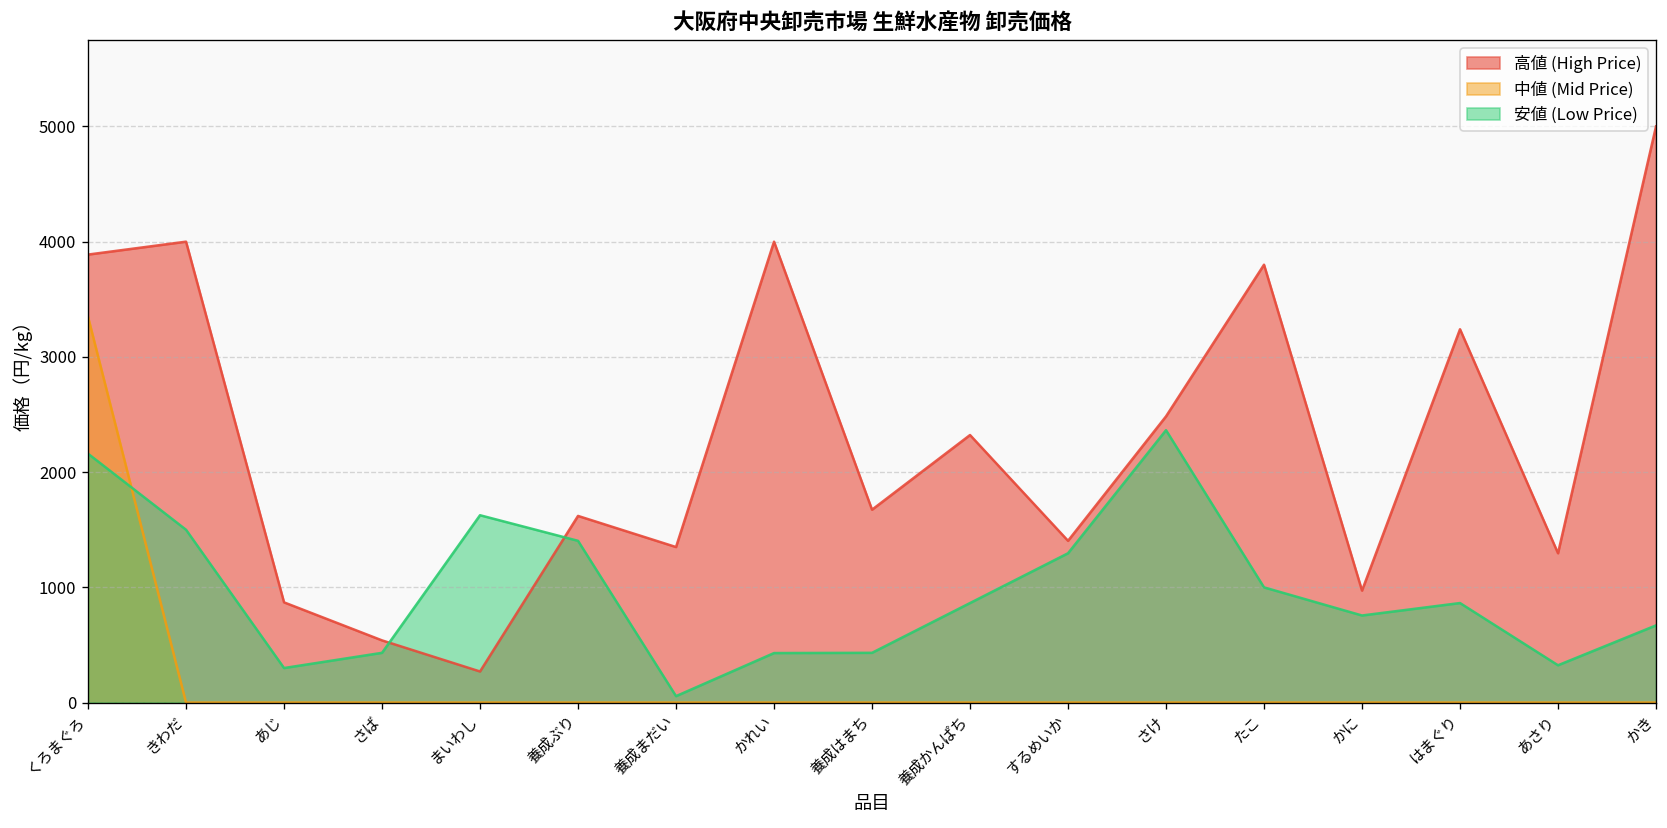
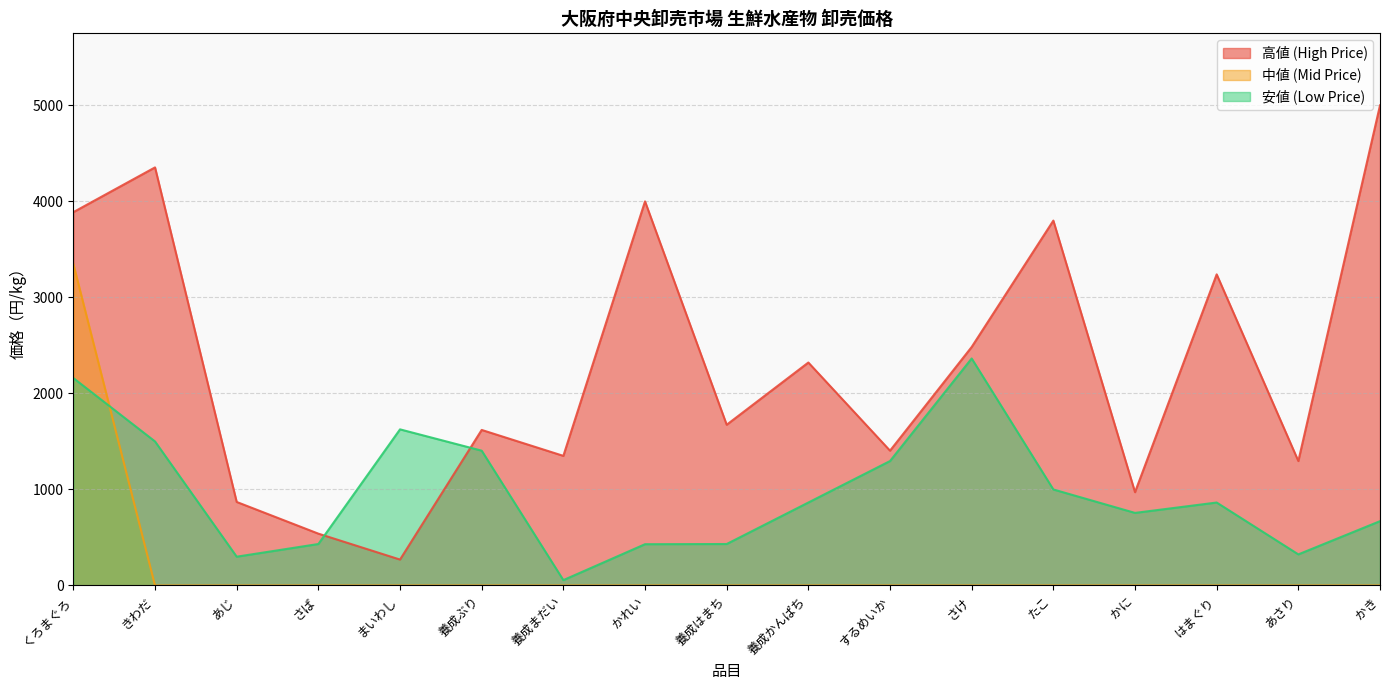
高値 (High Price), きわだ: 4000 -> 4400
